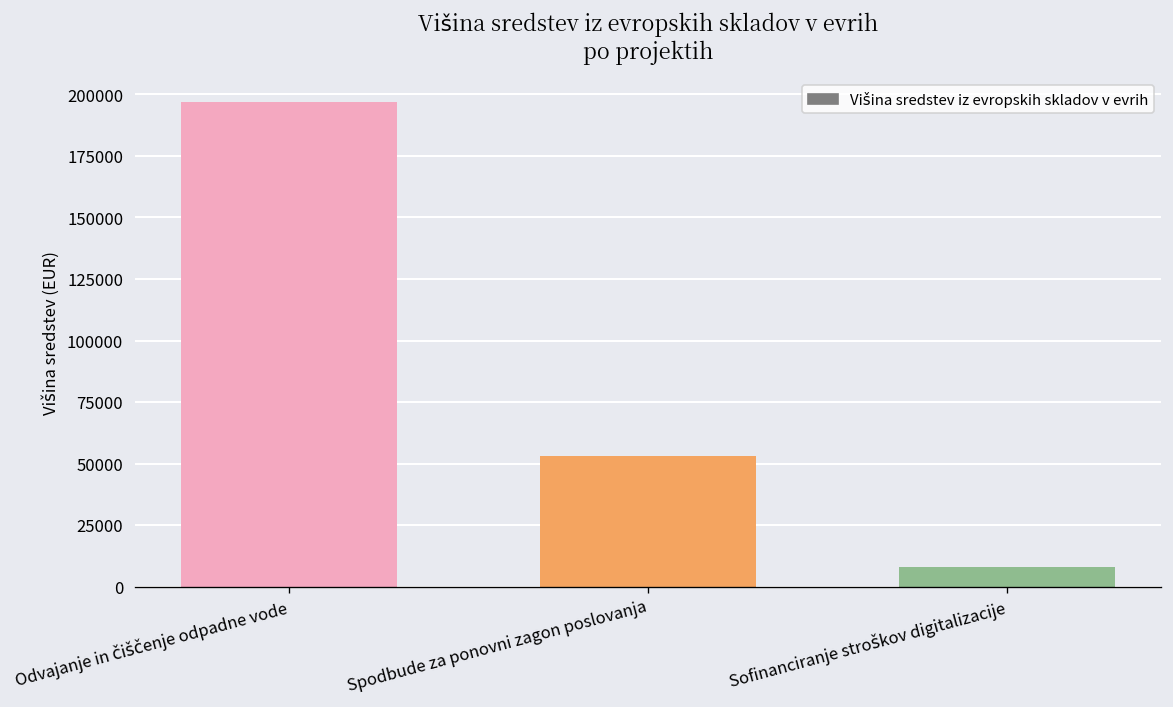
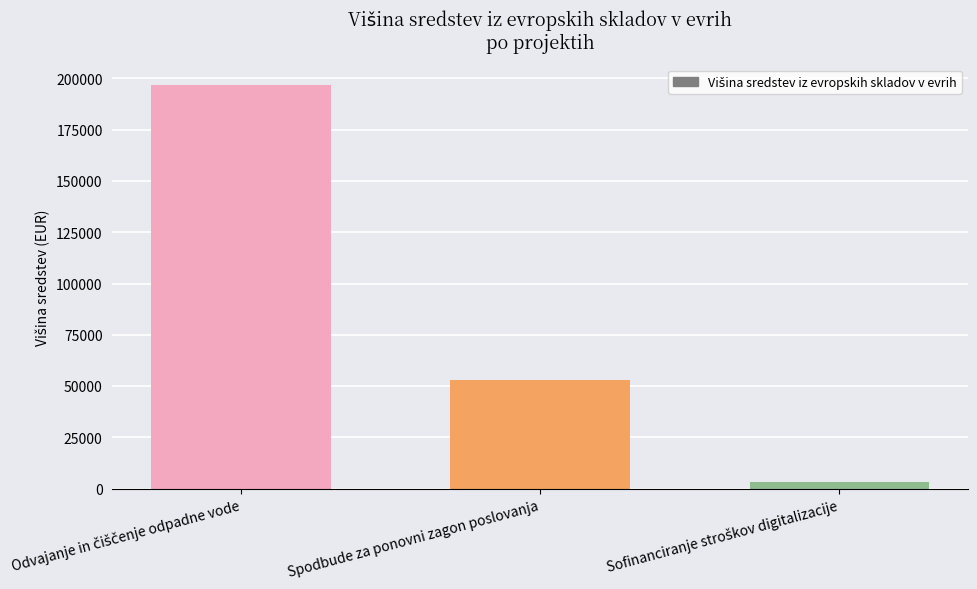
Sofinanciranje stroškov digitalizacije: 8000 -> 3000
